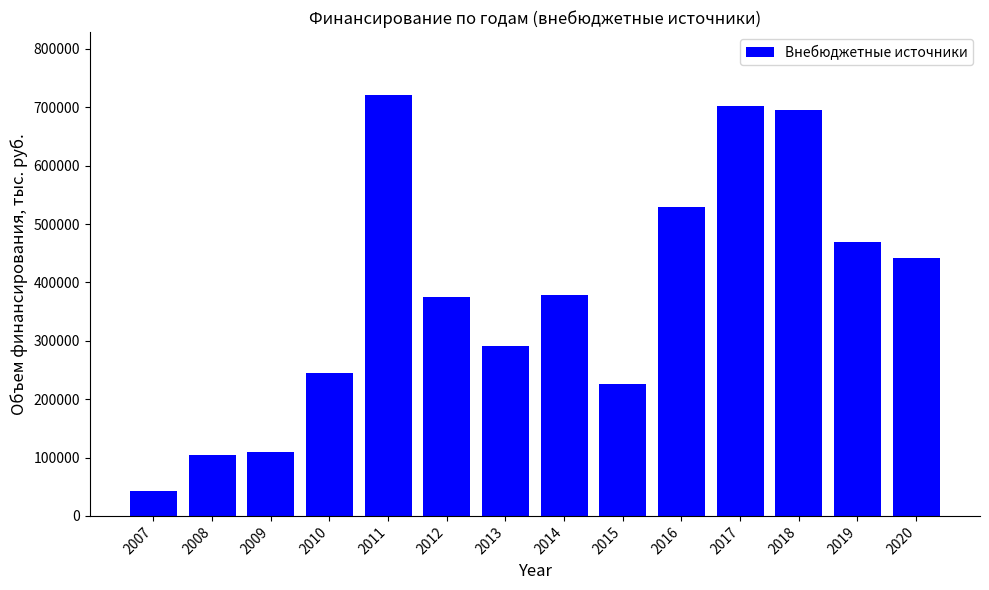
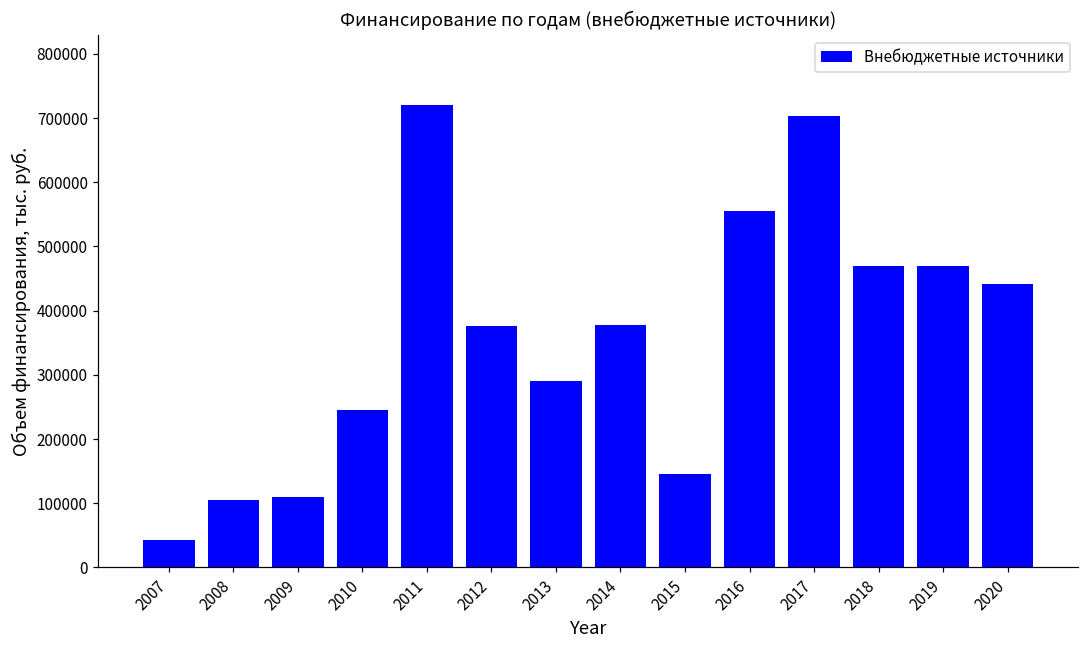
2015: 230000 -> 150000
2016: 530000 -> 550000
2018: 700000 -> 470000
